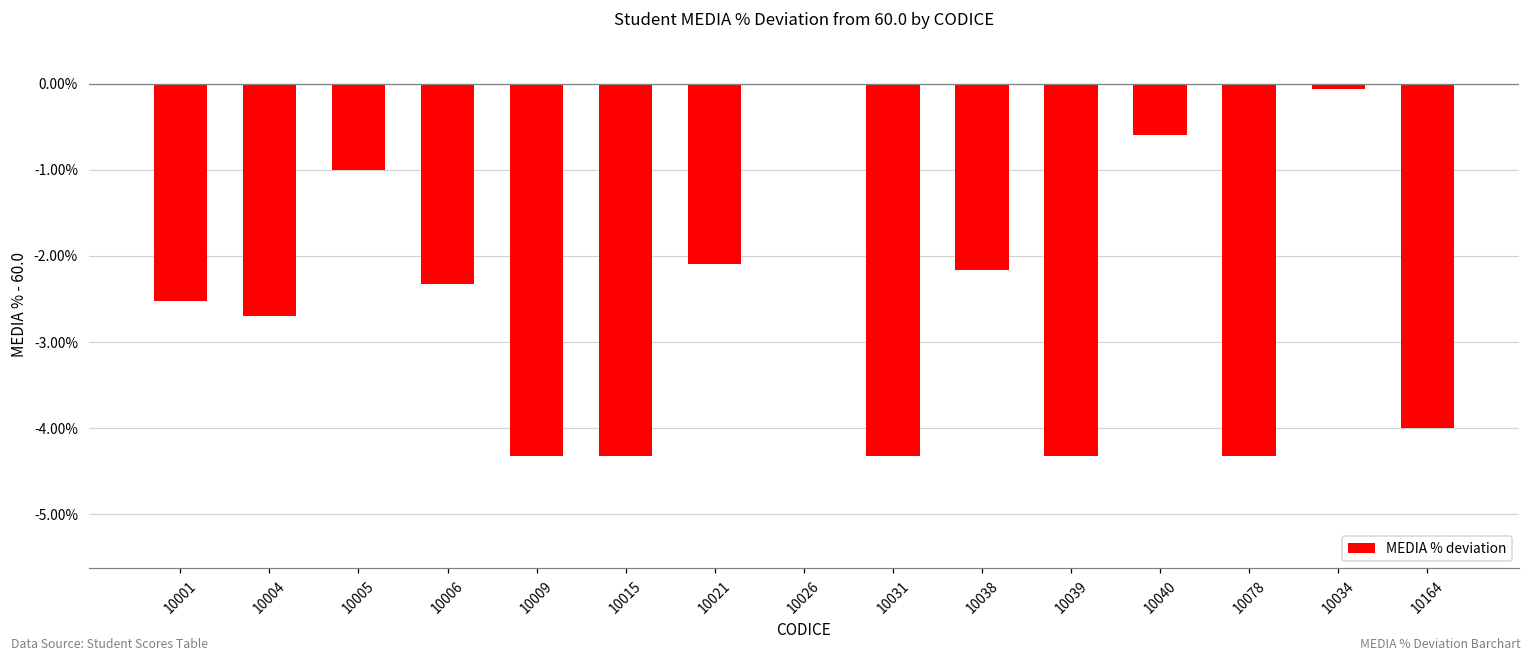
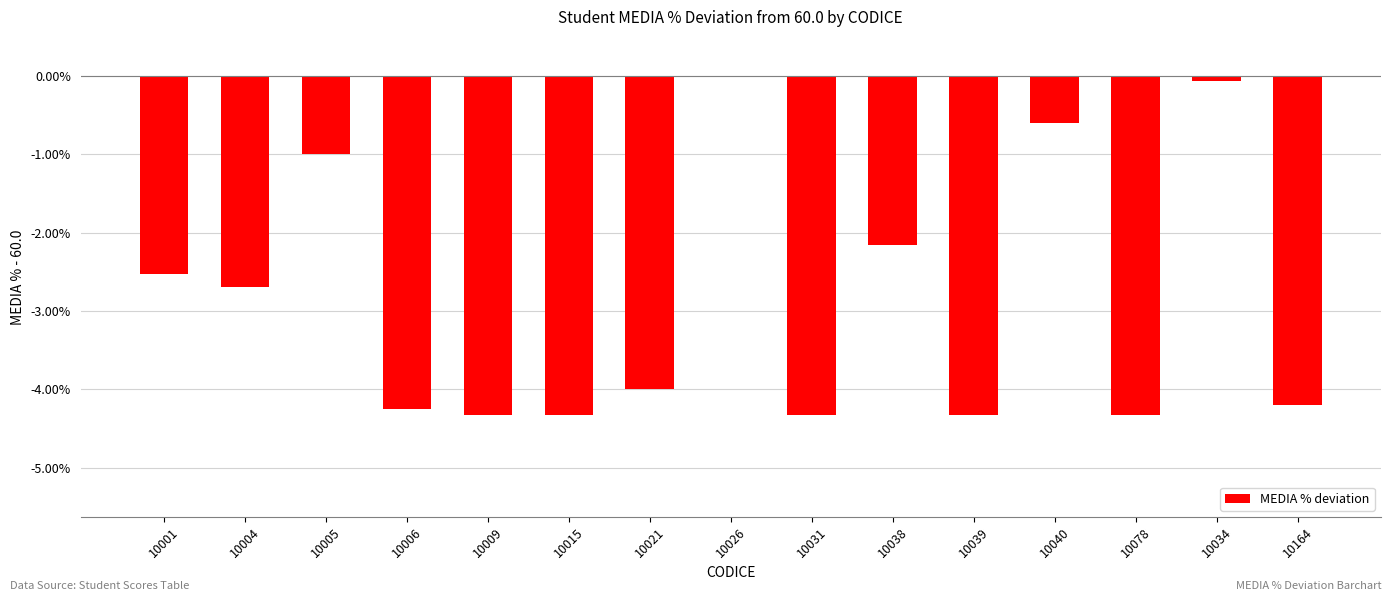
10006: -2.3% -> -4.3%
10021: -2.1% -> -4.0%
10164: -4.0% -> -4.2%
